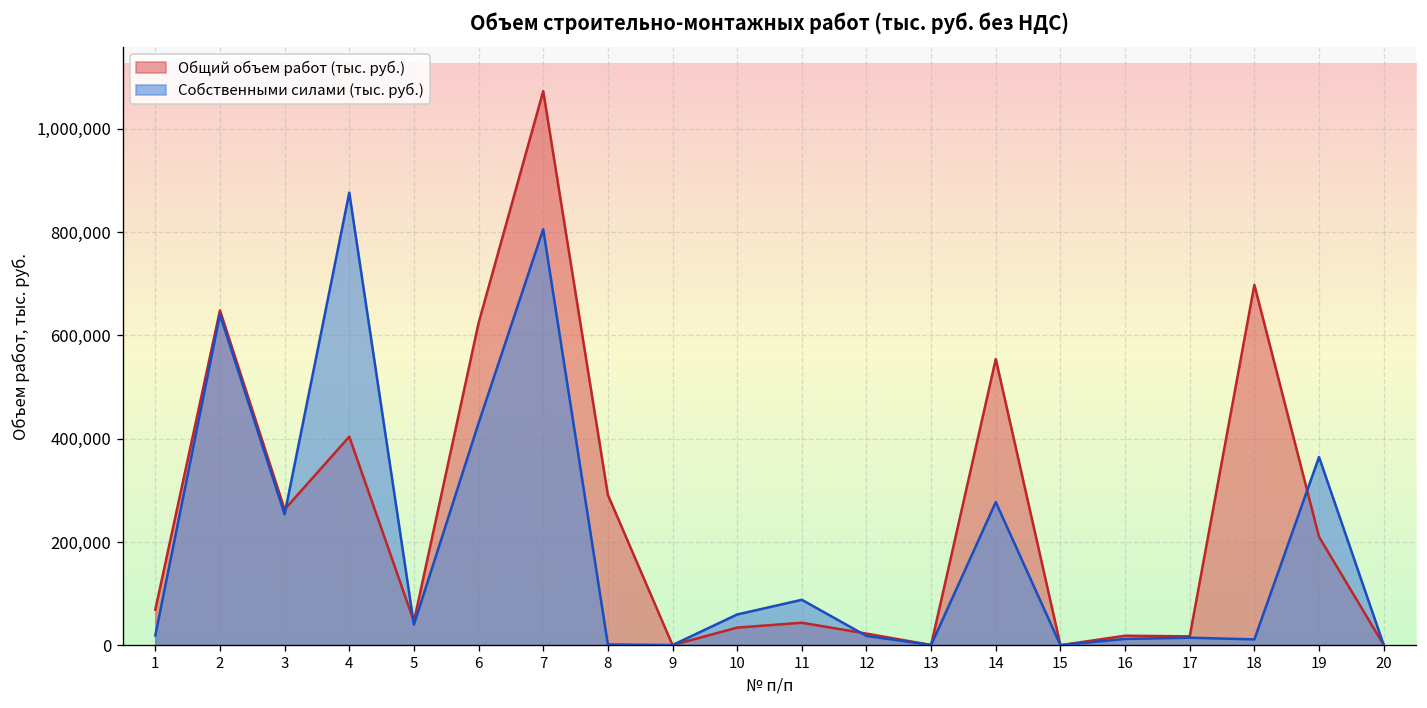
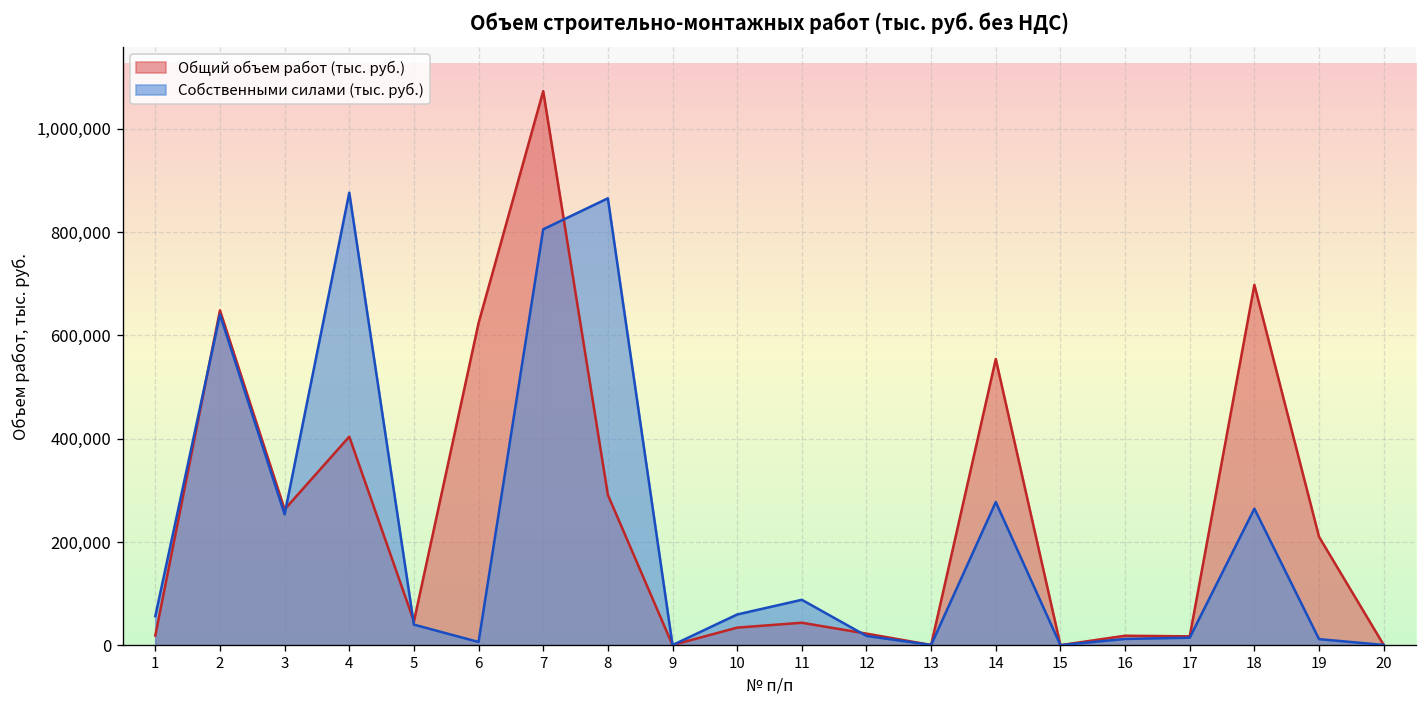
Общий объем работ (тыс. руб.), 1: 70,000 -> 20,000
Собственными силами (тыс. руб.), 1: 20,000 -> 60,000
Собственными силами (тыс. руб.), 6: 430,000 -> 10,000
Собственными силами (тыс. руб.), 8: 0 -> 870,000
Собственными силами (тыс. руб.), 18: 10,000 -> 260,000
Собственными силами (тыс. руб.), 19: 360,000 -> 10,000
